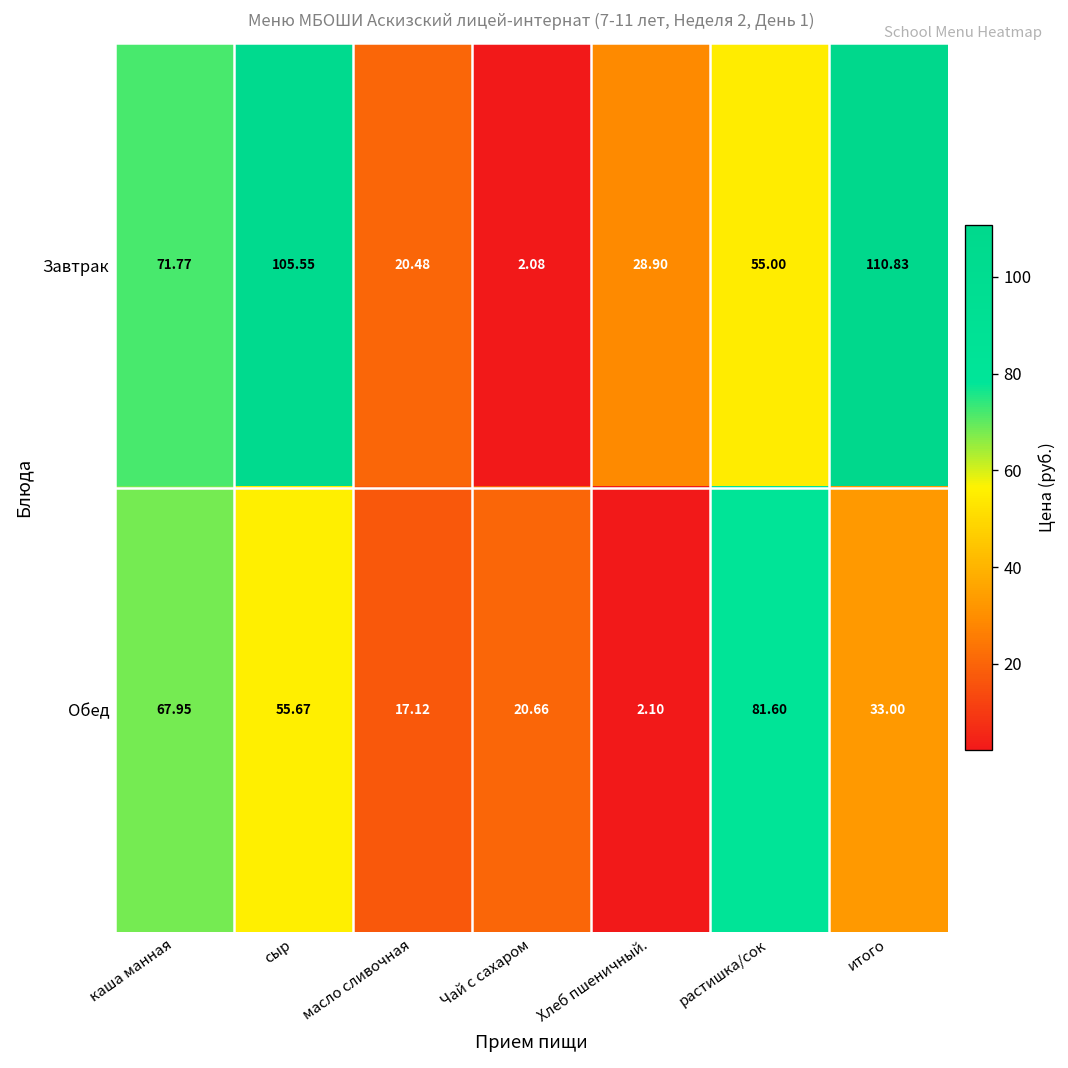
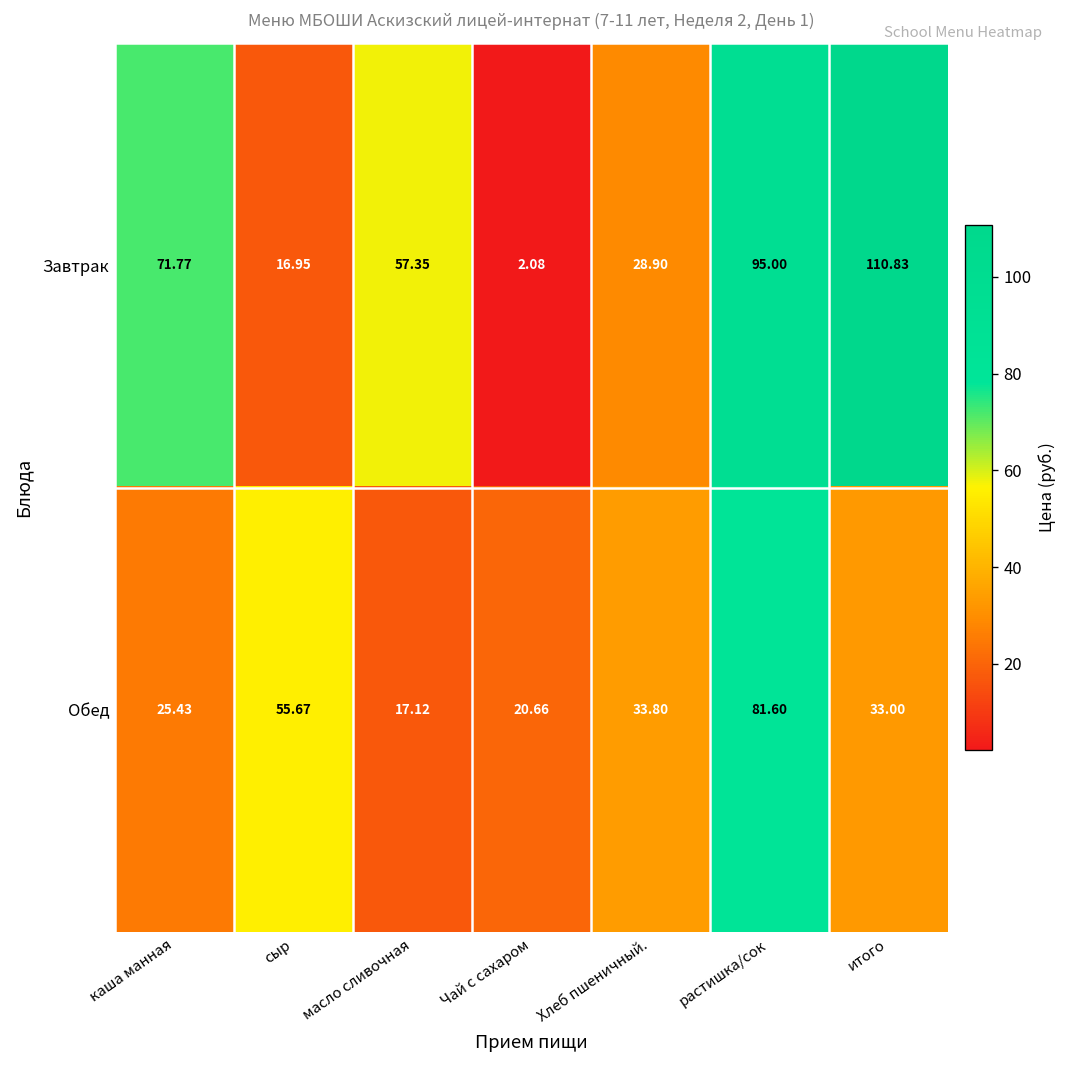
Завтрак, сыр: 105.55 -> 16.95
Завтрак, масло сливочная: 20.48 -> 57.35
Завтрак, растишка/сок: 55.00 -> 95.00
Обед, каша манная: 67.95 -> 25.43
Обед, Хлеб пшеничный.: 2.10 -> 33.80
